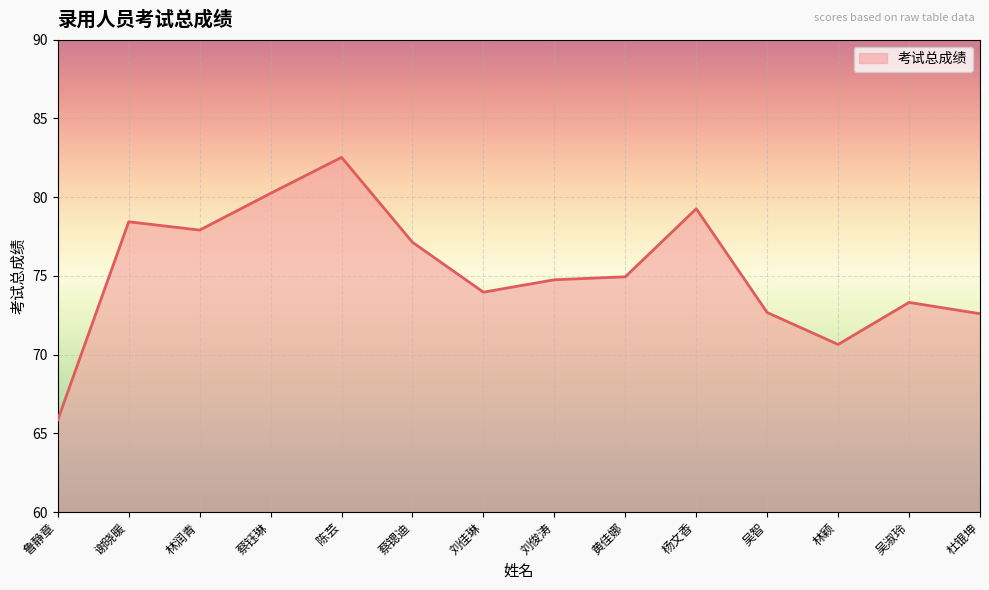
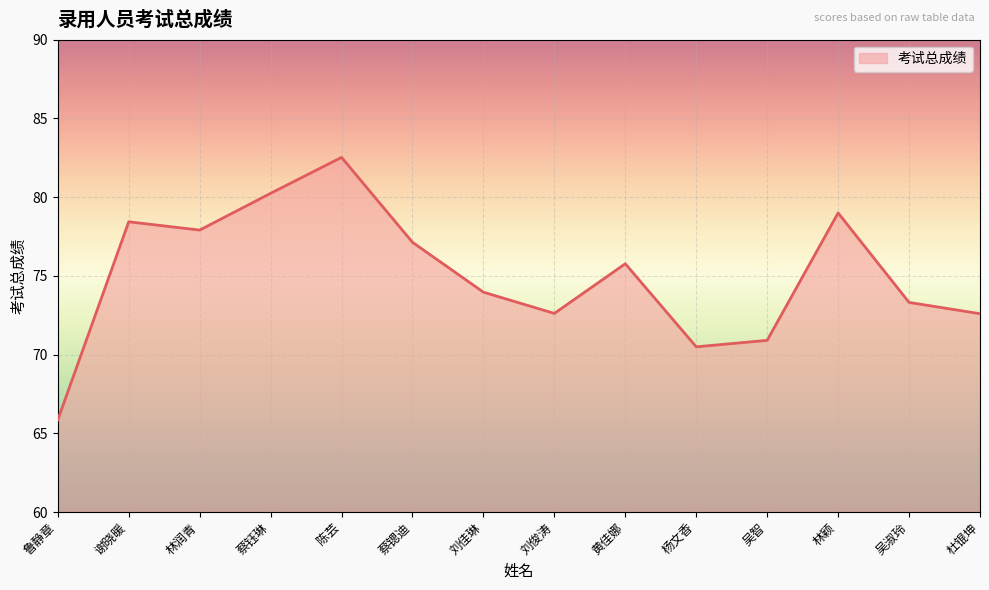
刘俊涛: 74.7 -> 72.6
黄佳娜: 74.9 -> 75.8
杨文香: 79.3 -> 70.5
吴智: 72.7 -> 70.9
林颖: 70.6 -> 79.0
